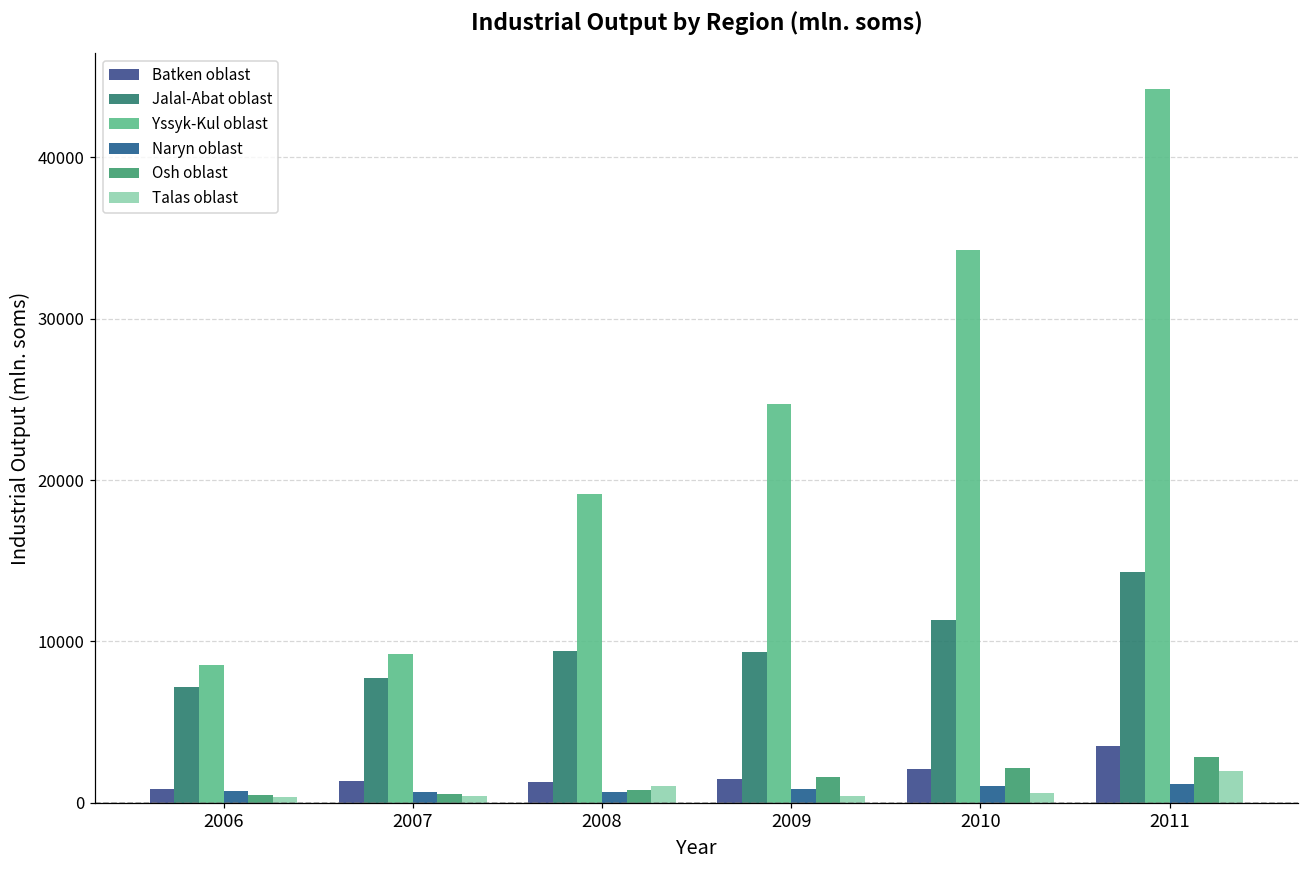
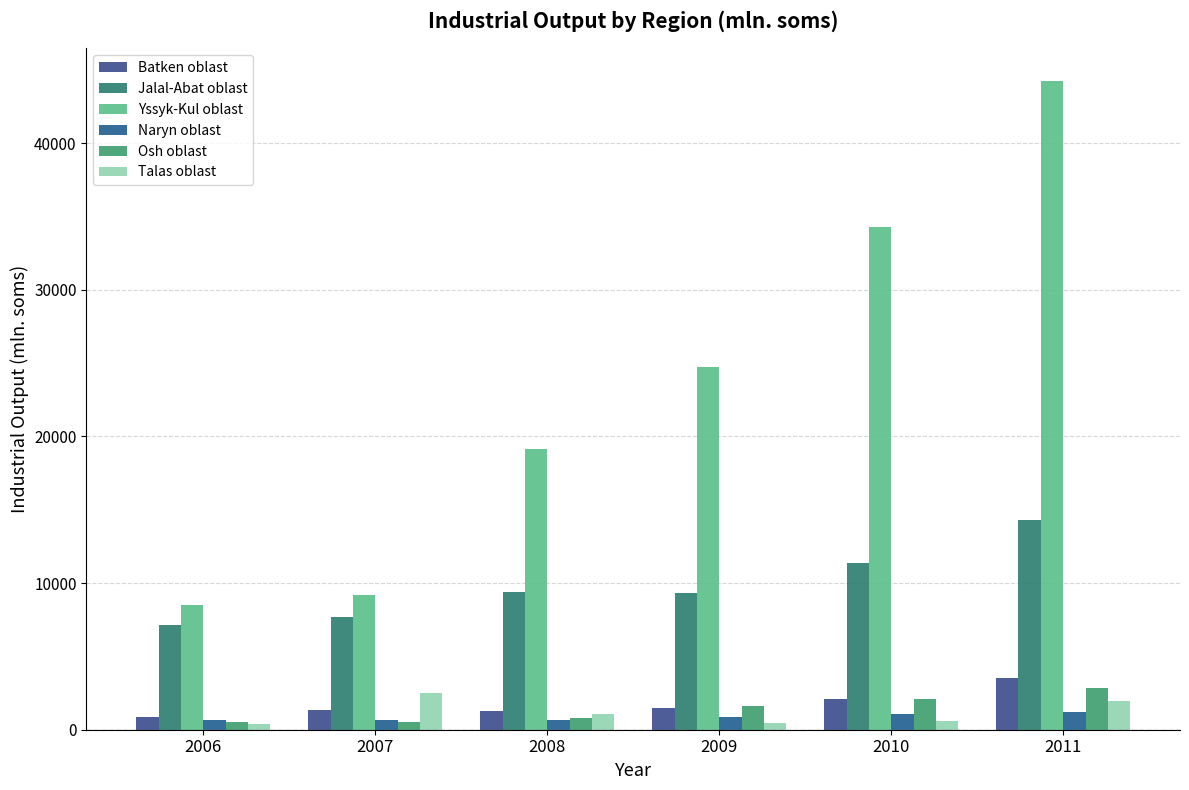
Talas oblast, 2007: 400 -> 2500
